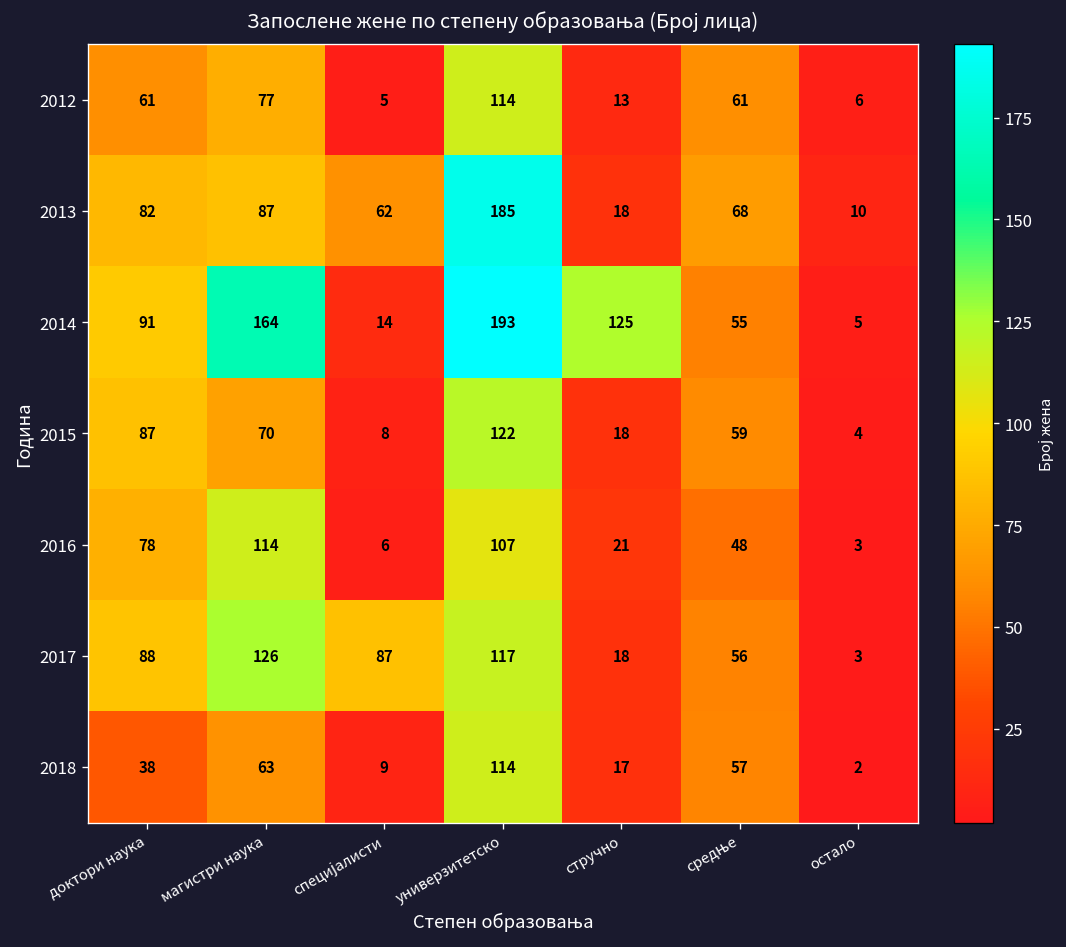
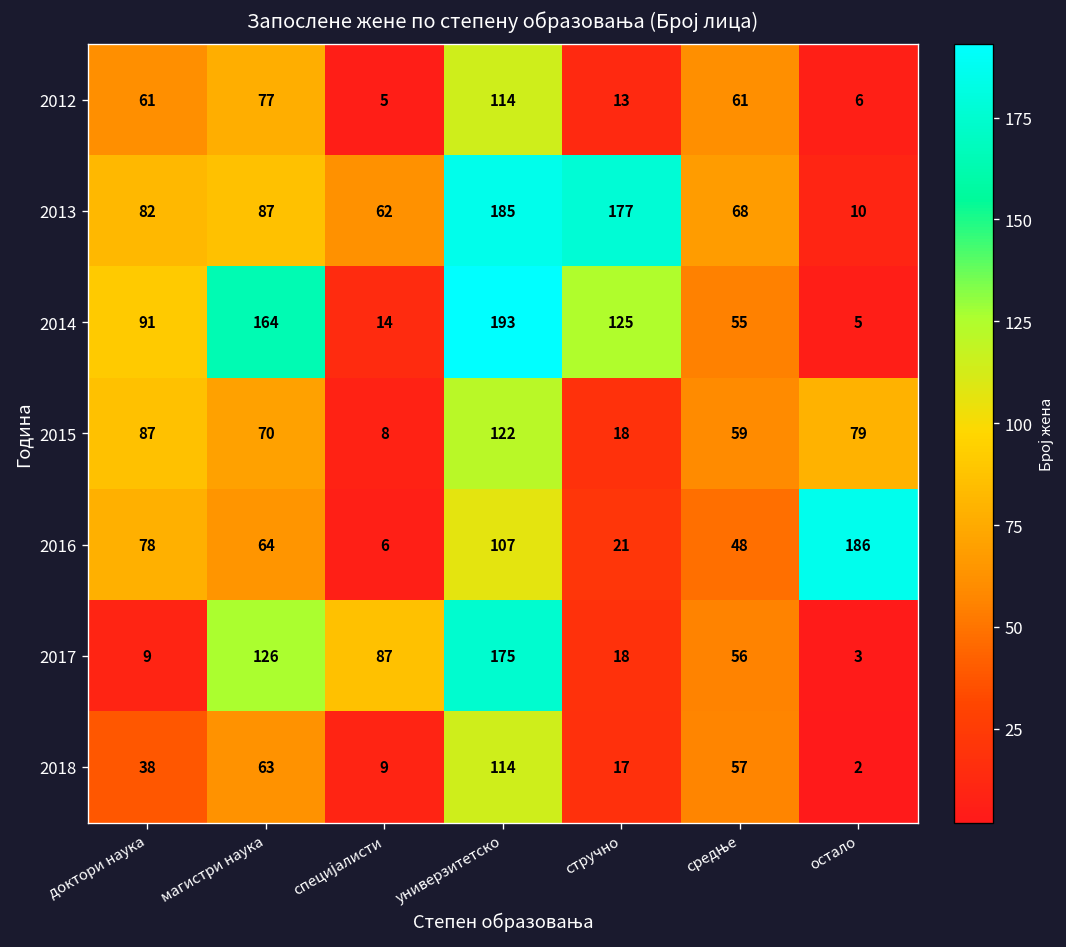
2013, стручно: 18 -> 177
2015, остало: 4 -> 79
2016, магистри наука: 114 -> 64
2016, остало: 3 -> 186
2017, доктори наука: 88 -> 9
2017, универзитетско: 117 -> 175
